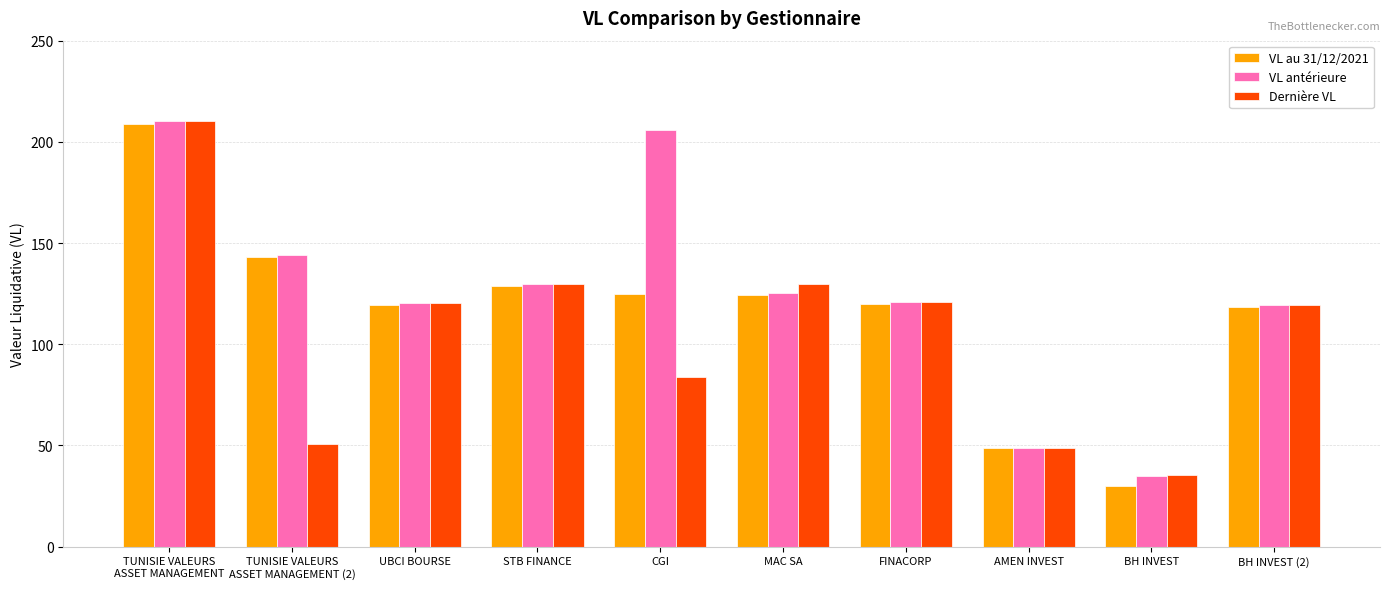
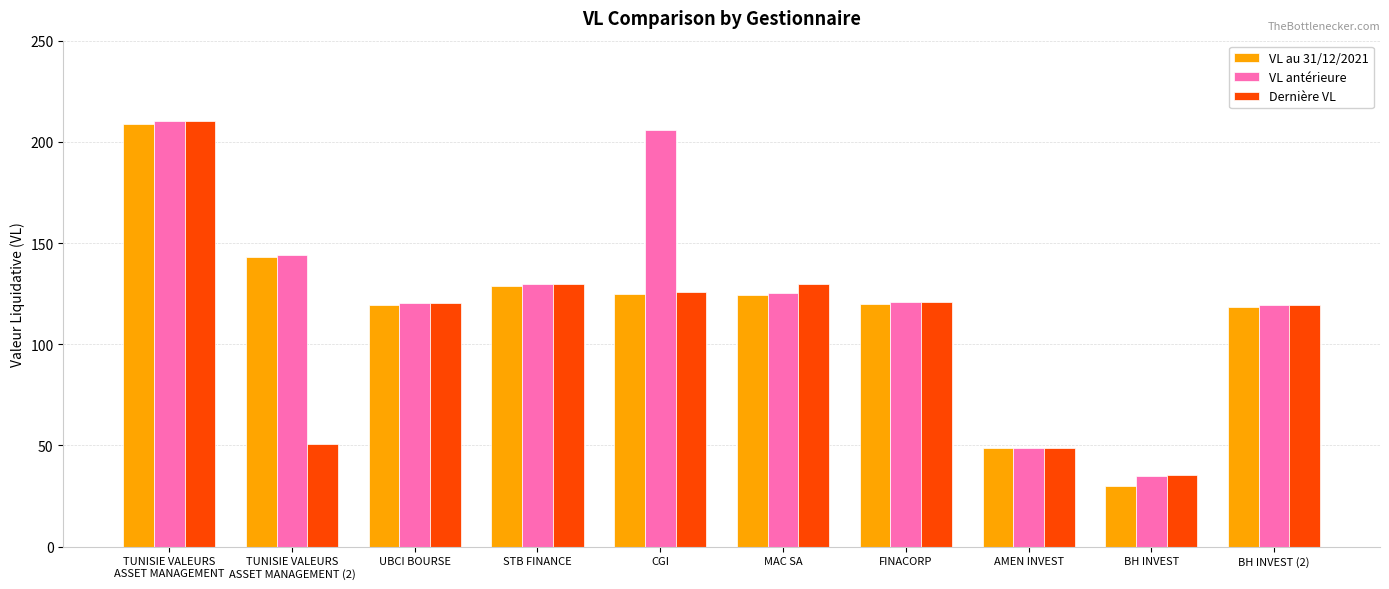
Dernière VL, CGI: 84 -> 126
